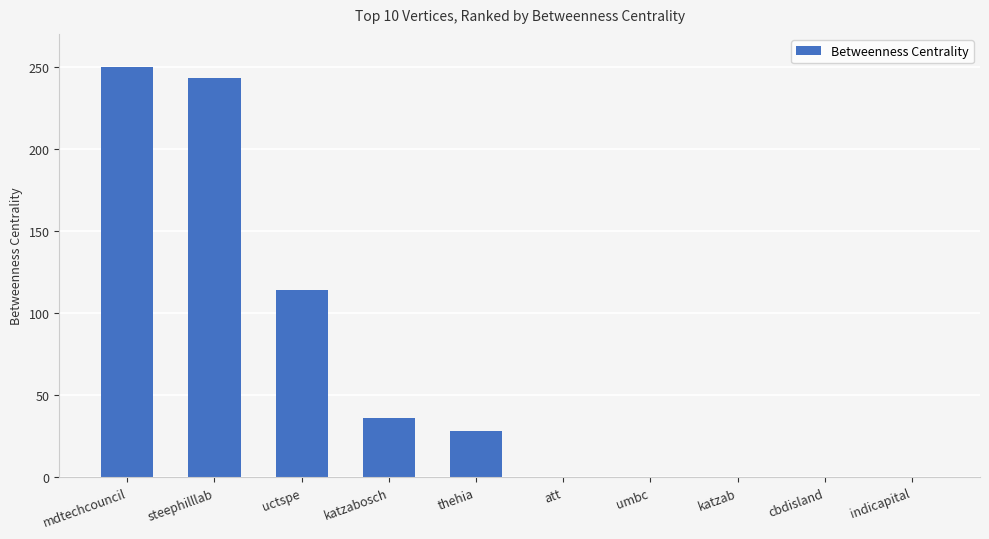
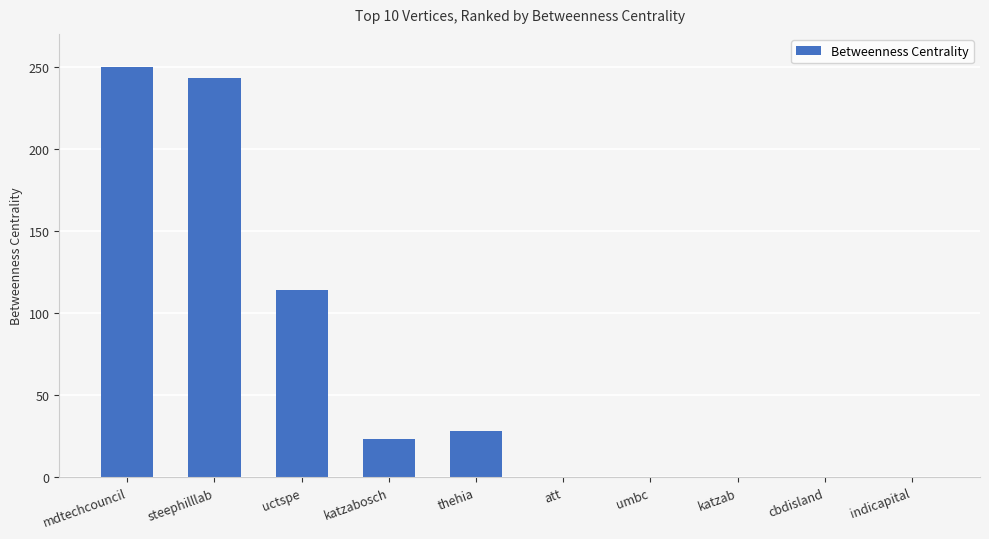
katzabosch: 36 -> 23
